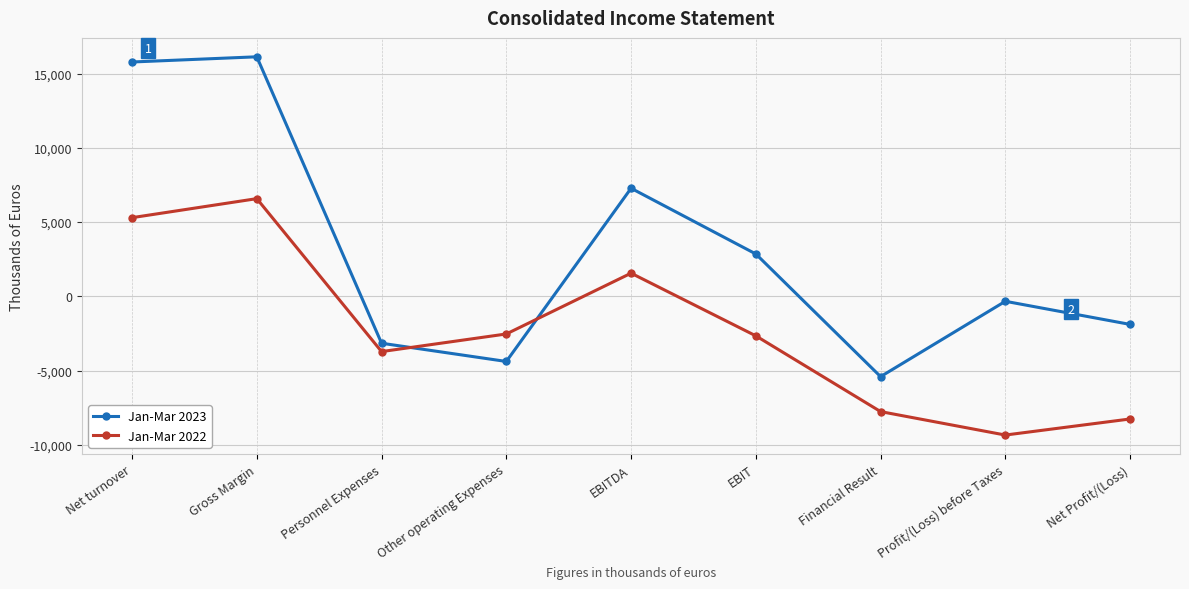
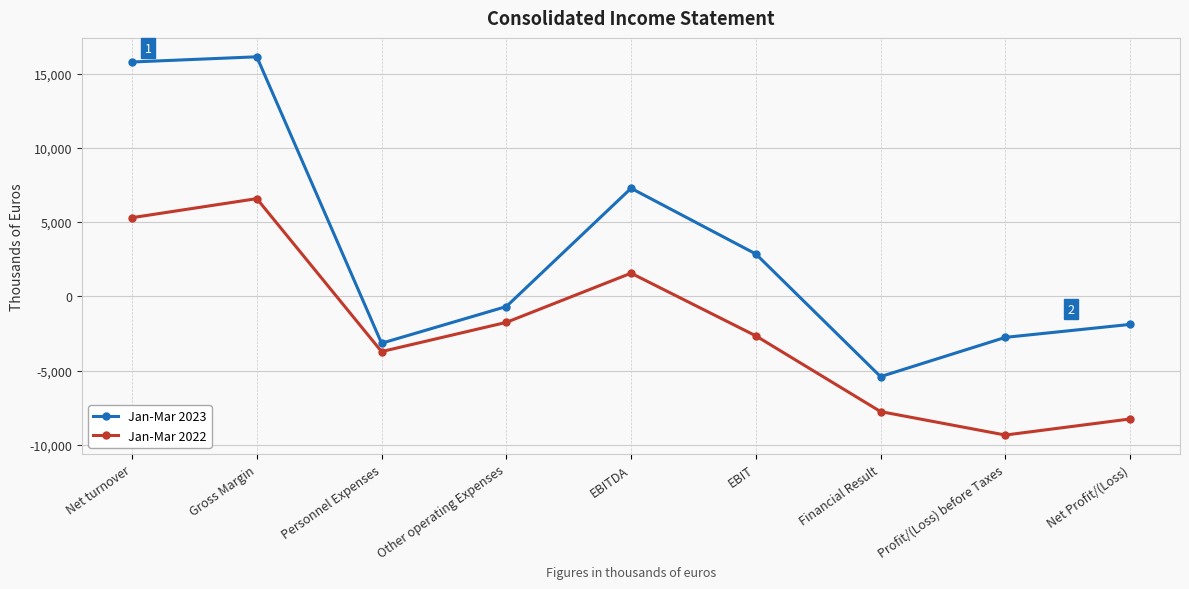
Jan-Mar 2023, Other operating Expenses: -4,400 -> -700
Jan-Mar 2022, Other operating Expenses: -2,500 -> -1,800
Jan-Mar 2023, Profit/(Loss) before Taxes: -300 -> -2,800
